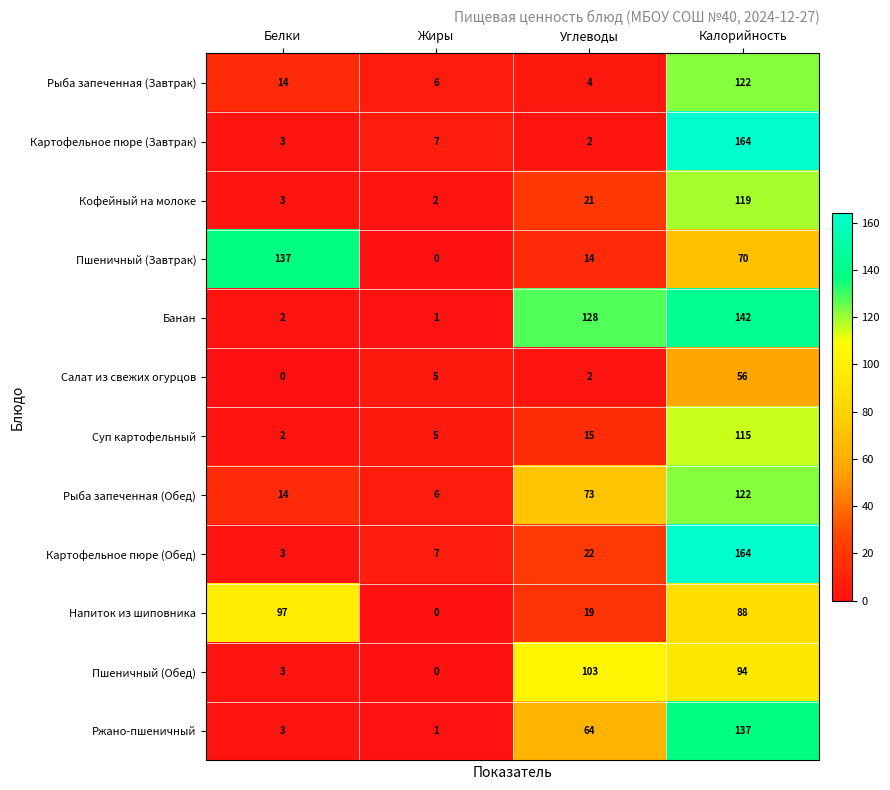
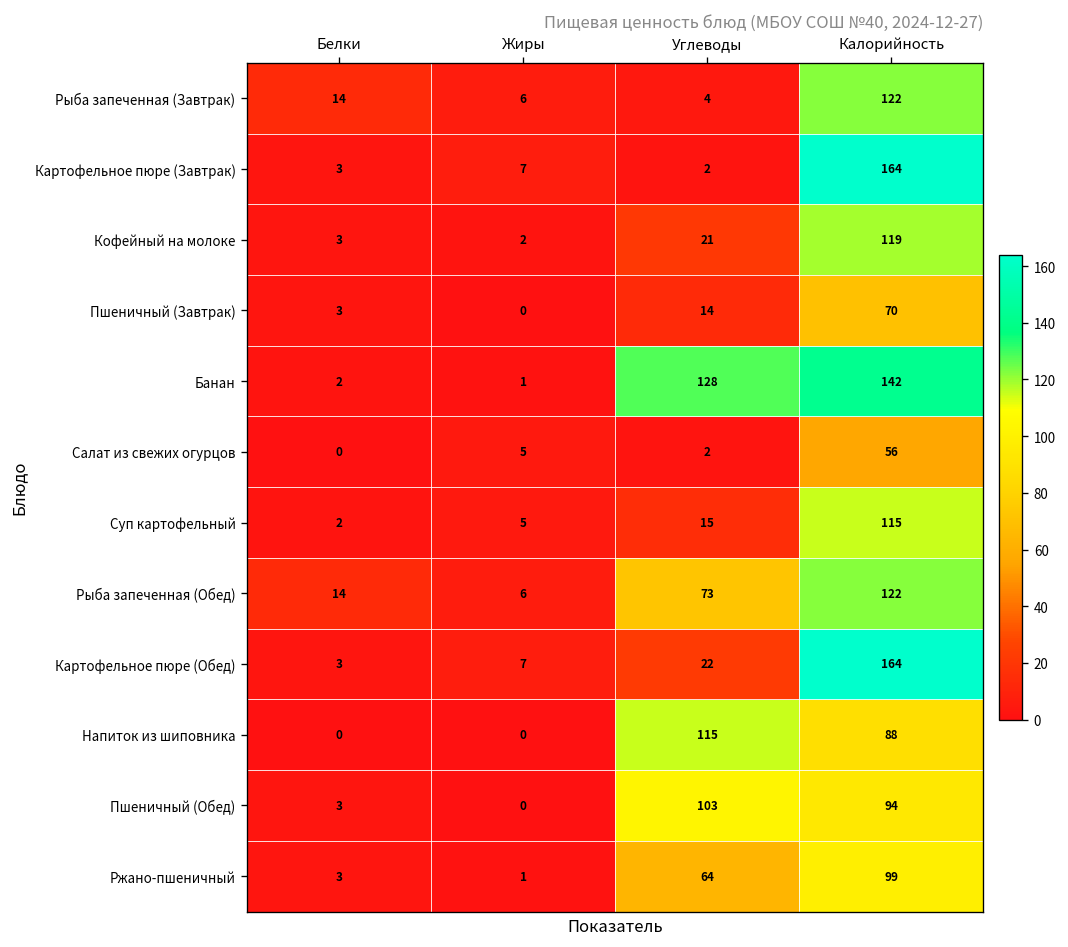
Пшеничный (Завтрак), Белки: 137 -> 3
Напиток из шиповника, Белки: 97 -> 0
Напиток из шиповника, Углеводы: 19 -> 115
Ржано-пшеничный, Калорийность: 137 -> 99
